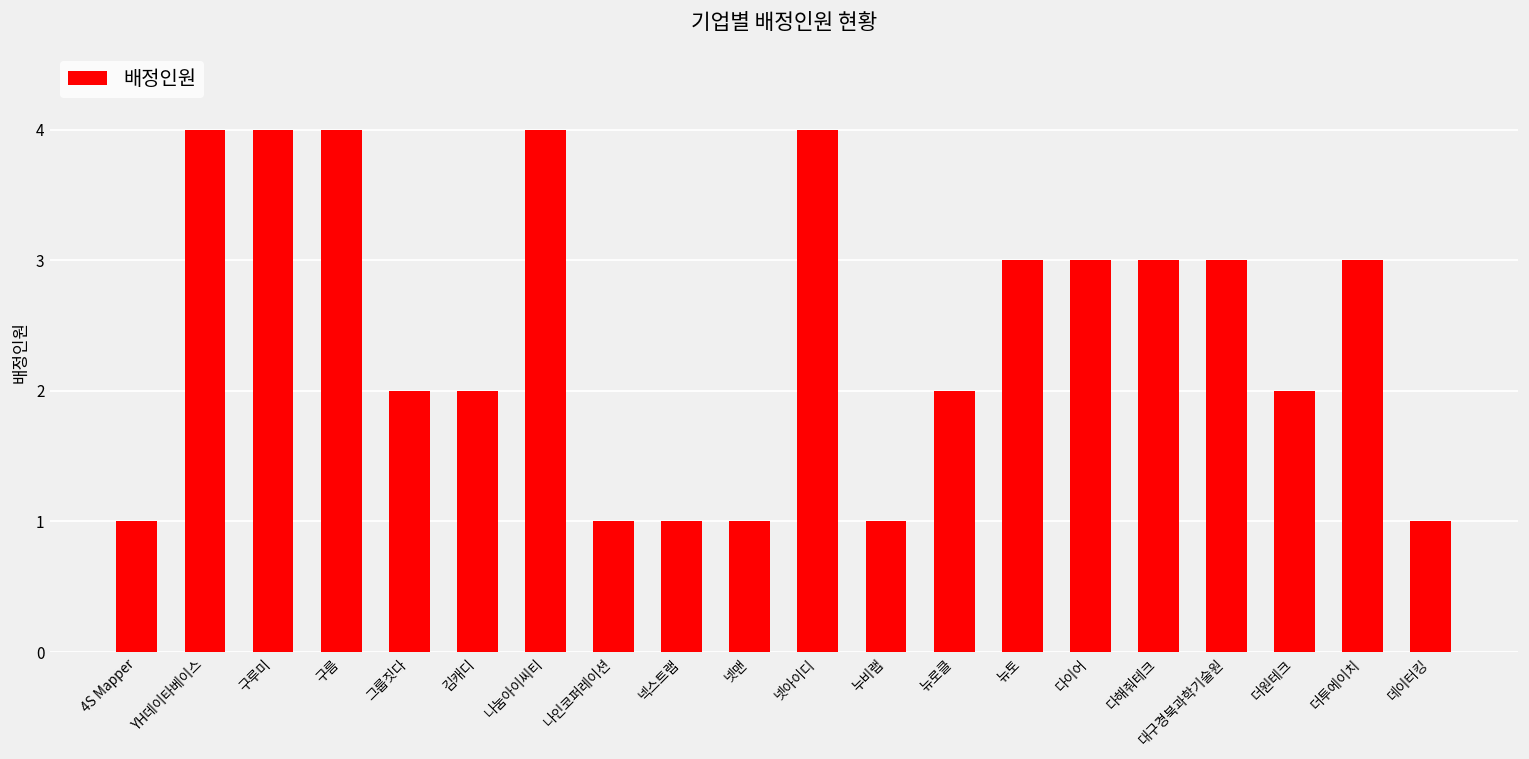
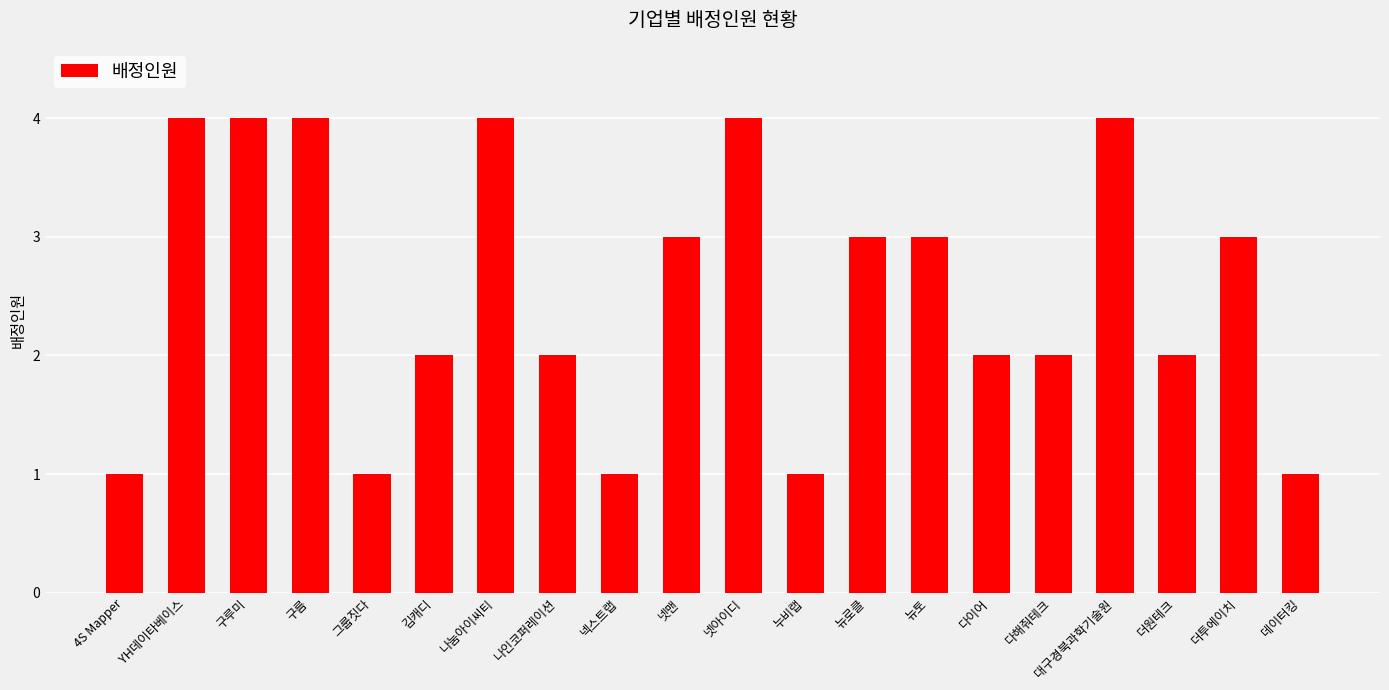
그룹짓다: 2 -> 1
나인코퍼레이션: 1 -> 2
넷맨: 1 -> 3
뉴로클: 2 -> 3
다이어: 3 -> 2
다해줘테크: 3 -> 2
대구경북과학기술원: 3 -> 4
